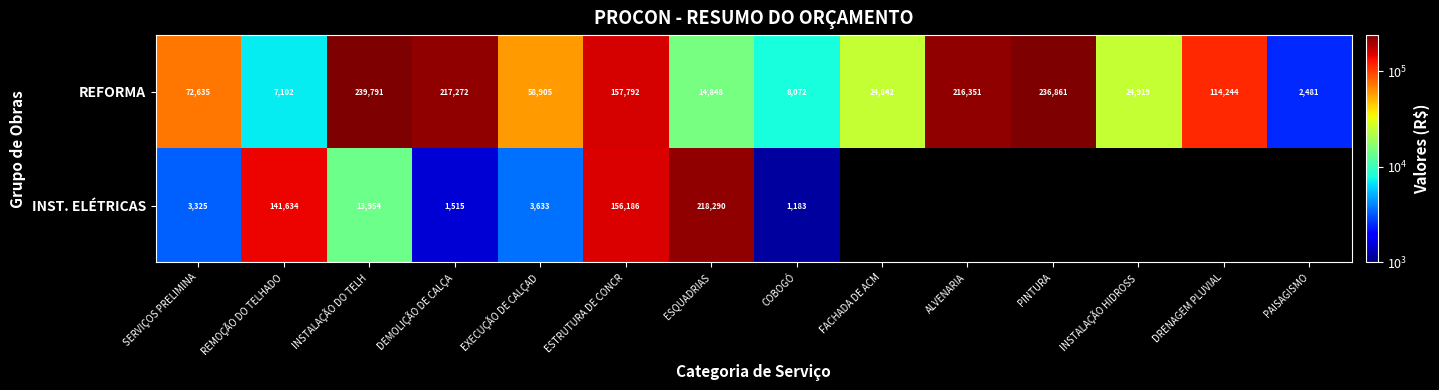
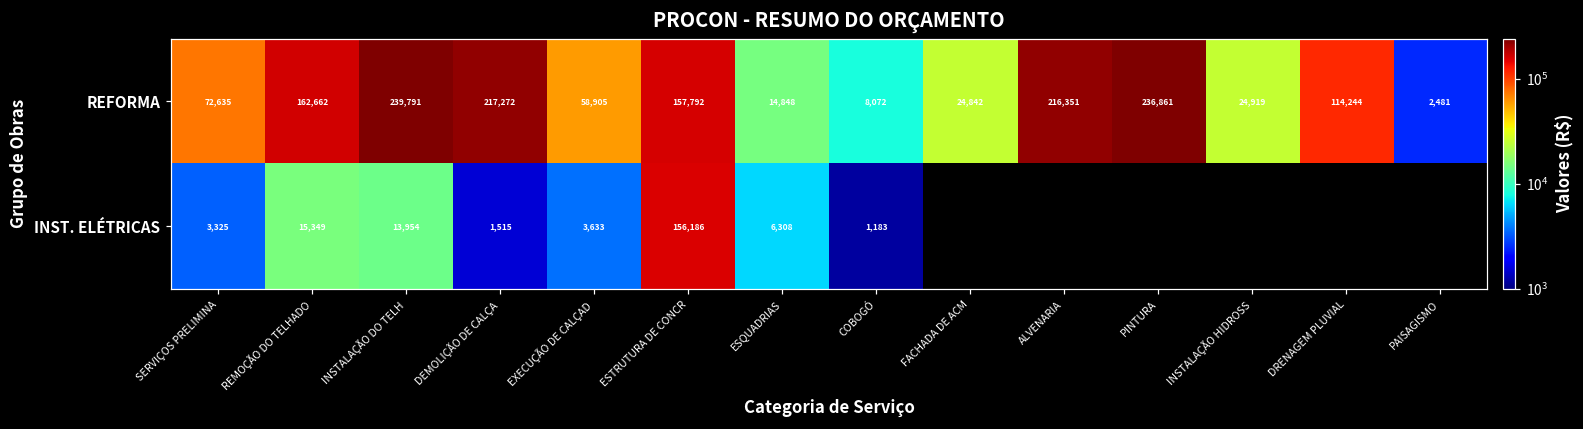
REFORMA, REMOÇÃO DO TELHADO: 7,102 -> 162,662
INST. ELÉTRICAS, REMOÇÃO DO TELHADO: 141,634 -> 15,349
INST. ELÉTRICAS, ESQUADRIAS: 218,290 -> 6,308
